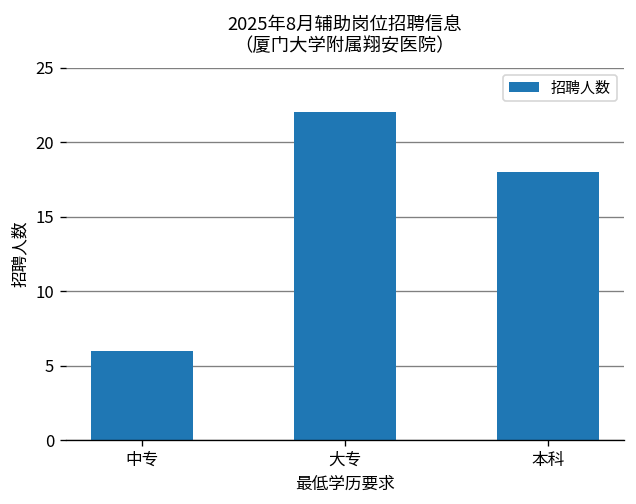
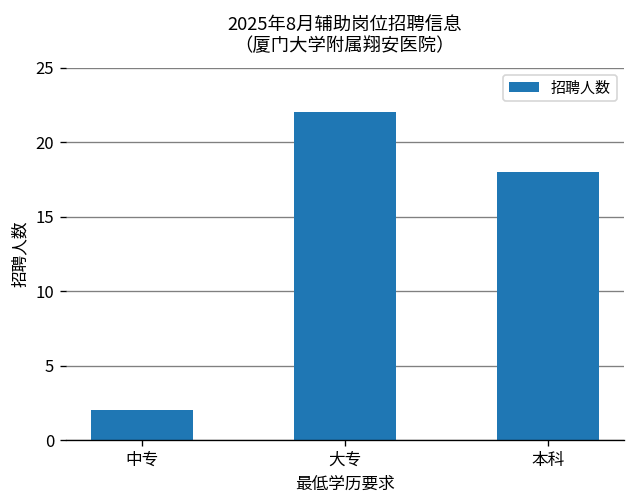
中专: 6 -> 2
